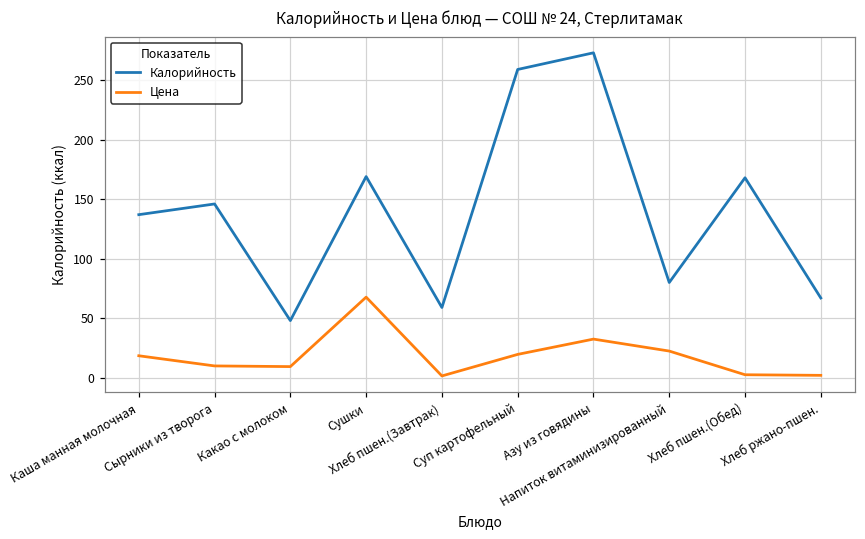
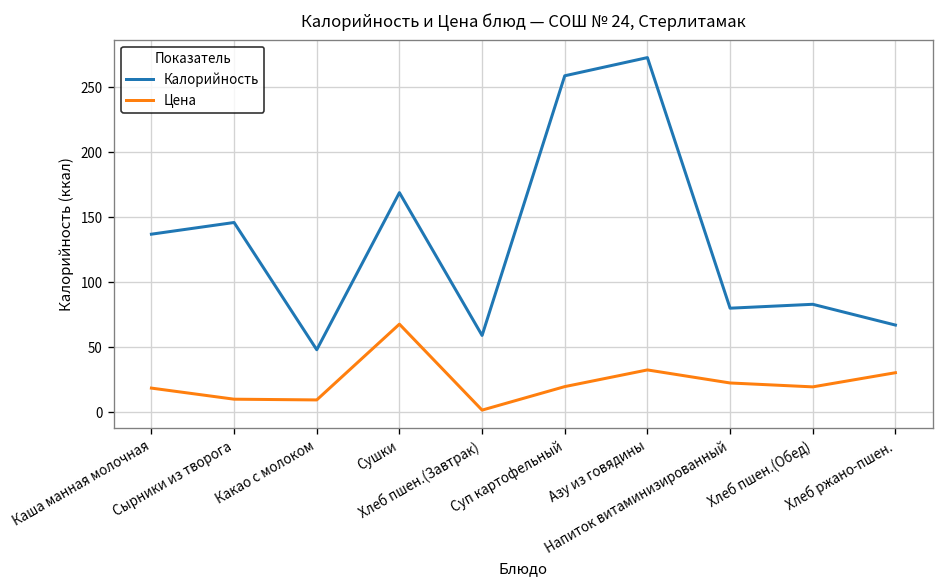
Калорийность, Хлеб пшен.(Обед): 168 -> 83
Цена, Хлеб пшен.(Обед): 3 -> 19
Цена, Хлеб ржано-пшен.: 2 -> 30
